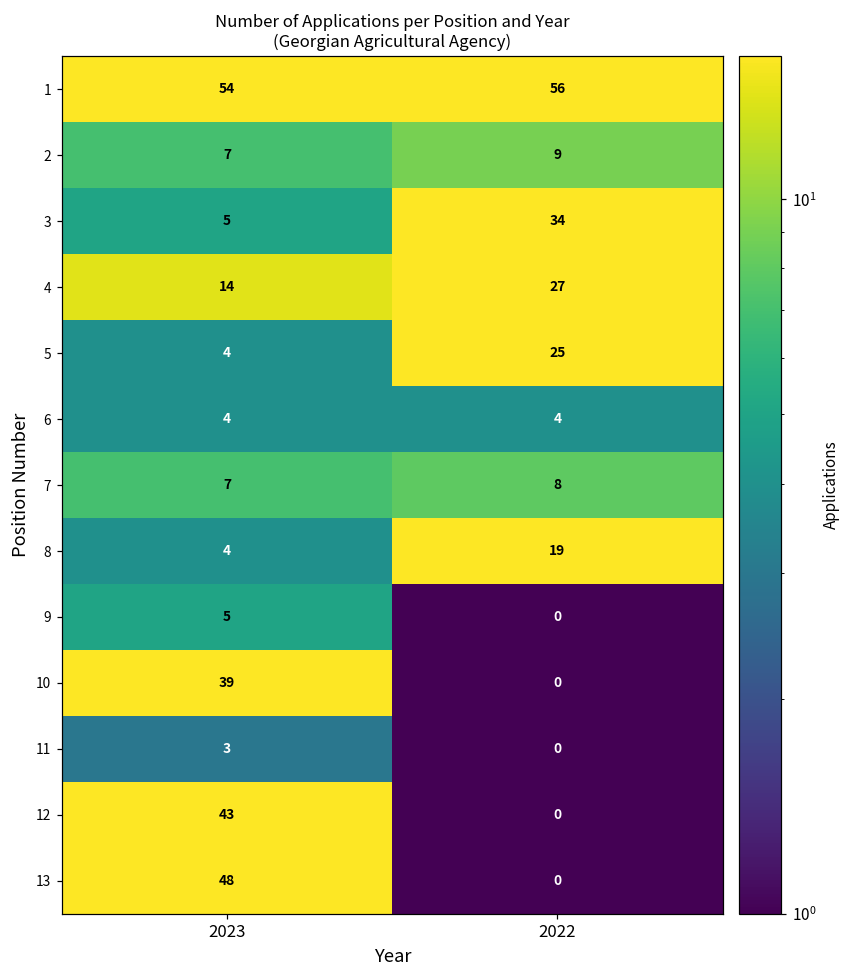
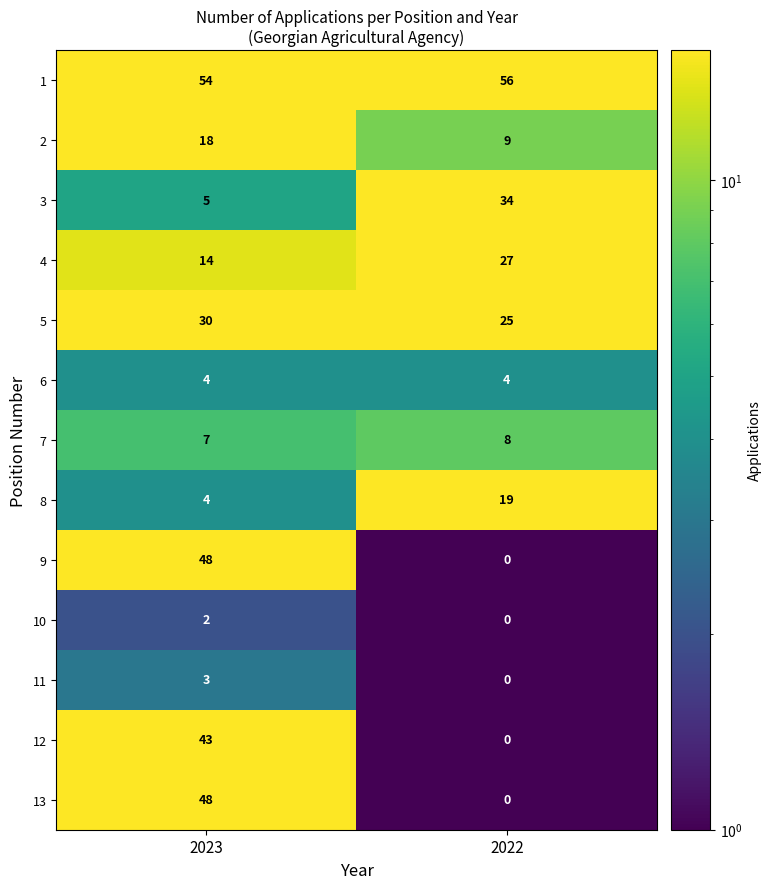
2, 2023: 7 -> 18
5, 2023: 4 -> 30
9, 2023: 5 -> 48
10, 2023: 39 -> 2
